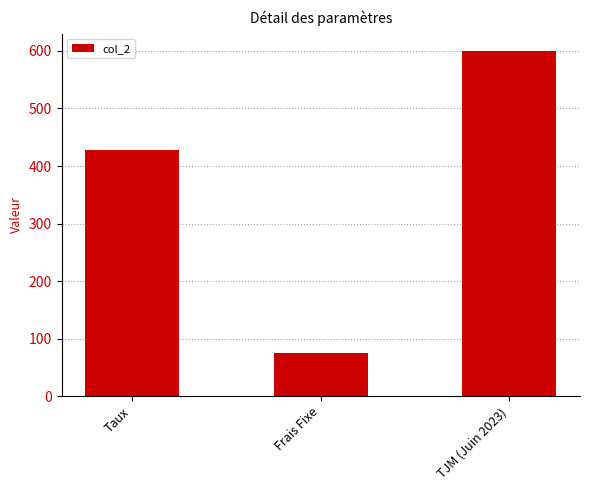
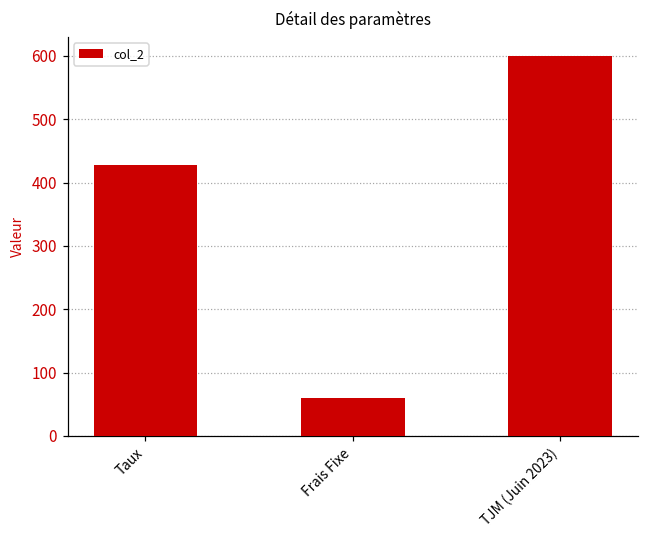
Frais Fixe: 80 -> 60
